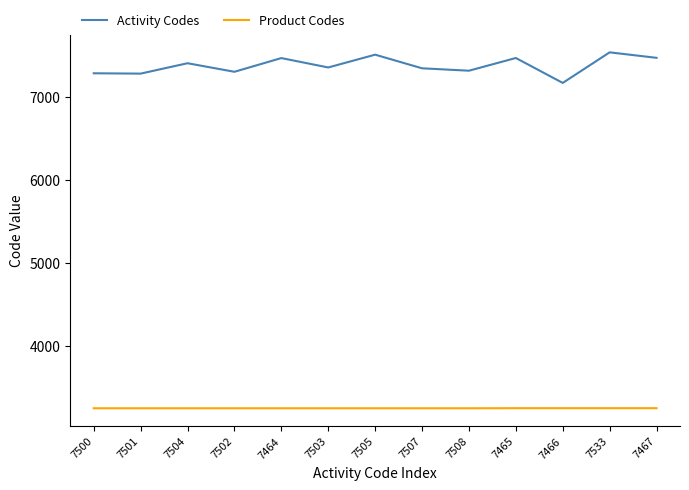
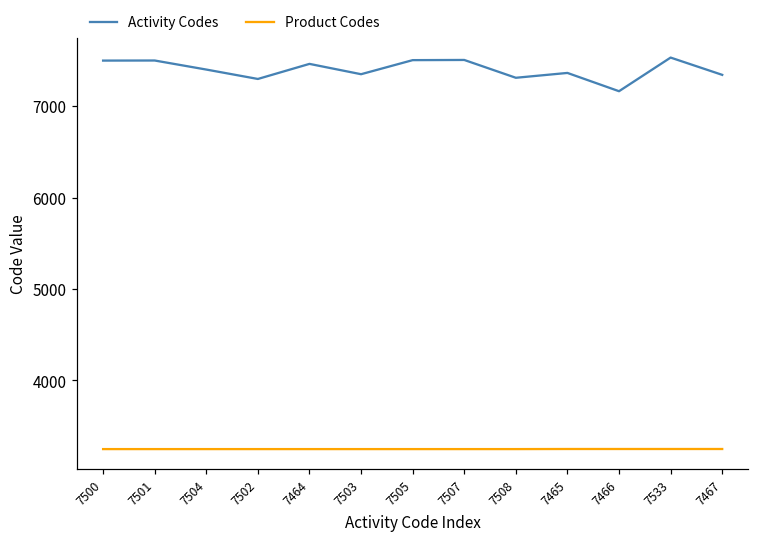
Activity Codes, 7500: 7300 -> 7500
Activity Codes, 7501: 7300 -> 7500
Activity Codes, 7507: 7300 -> 7500
Activity Codes, 7465: 7500 -> 7400
Activity Codes, 7467: 7500 -> 7300
